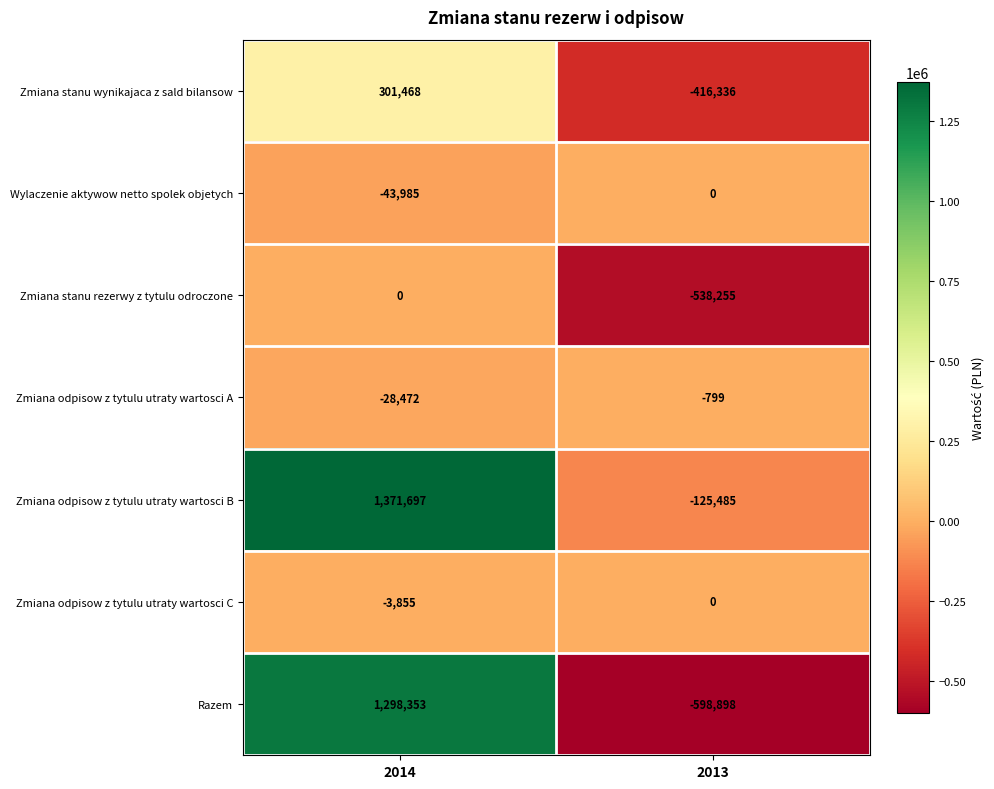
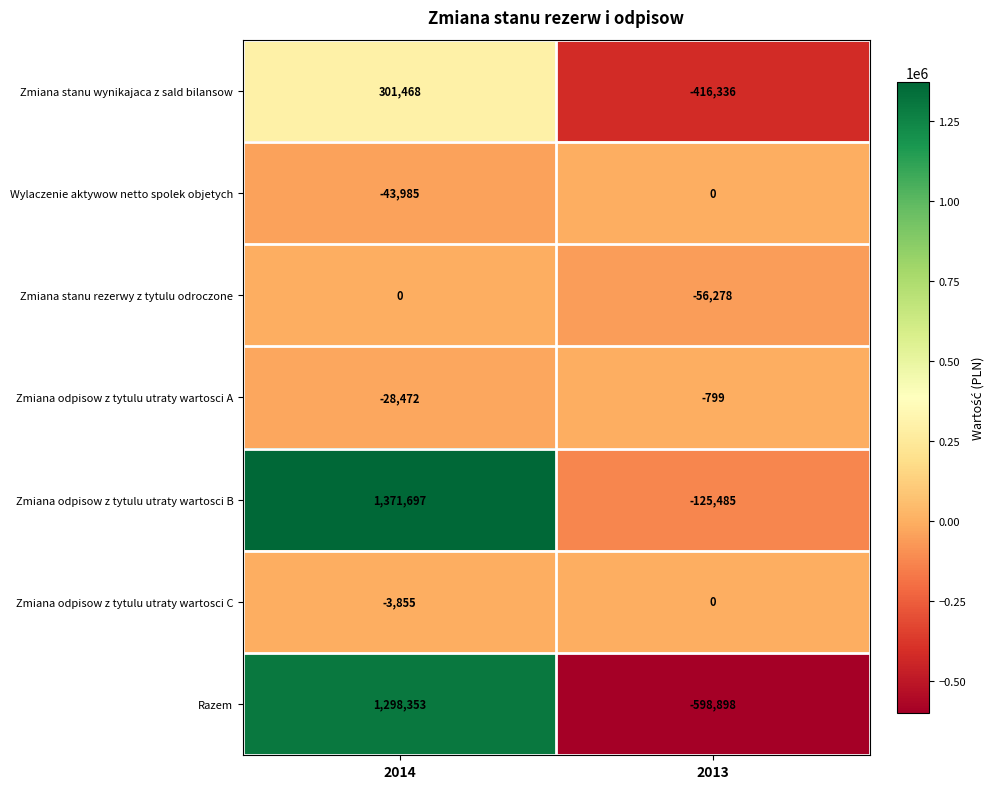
Zmiana stanu rezerwy z tytulu odroczone, 2013: -538,255 -> -56,278
